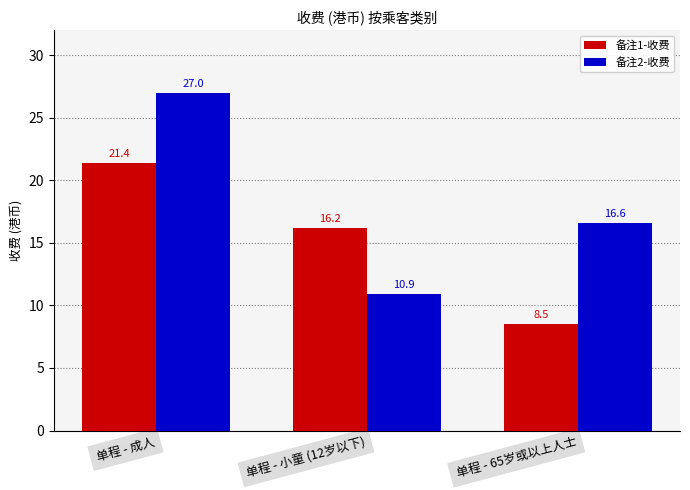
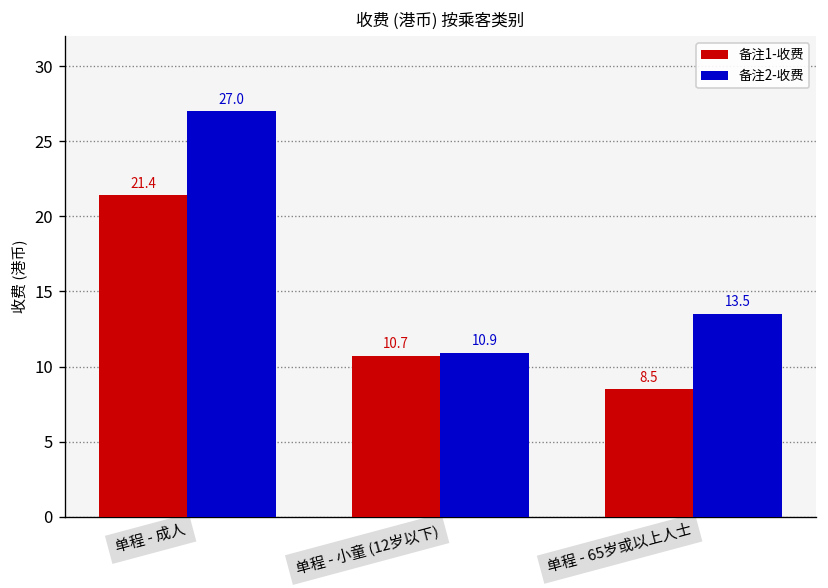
备注1-收费, 单程 - 小童 (12岁以下): 16.2 -> 10.7
备注2-收费, 单程 - 65岁或以上人士: 16.6 -> 13.5
